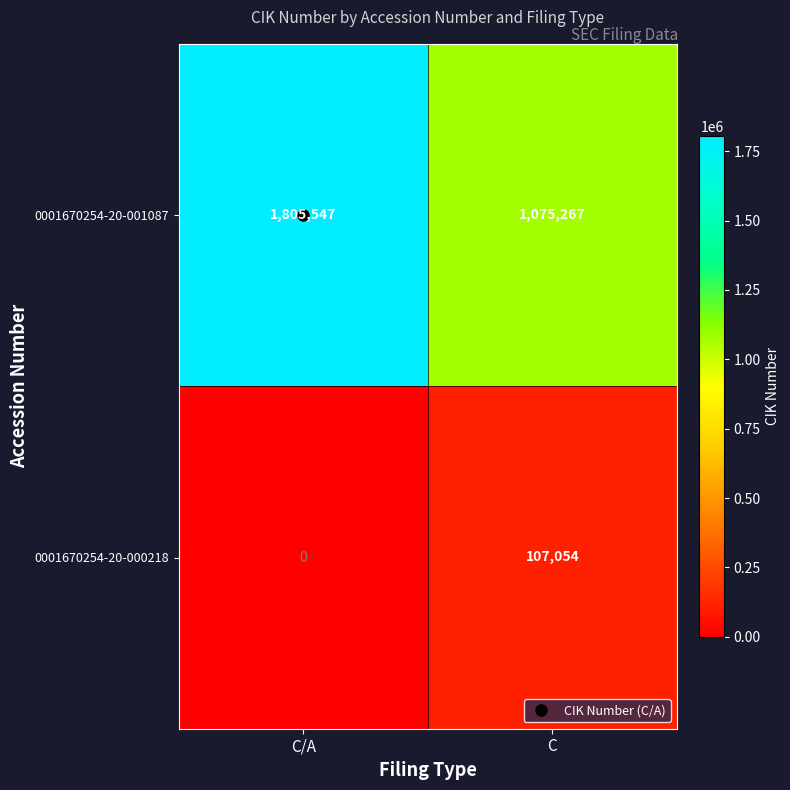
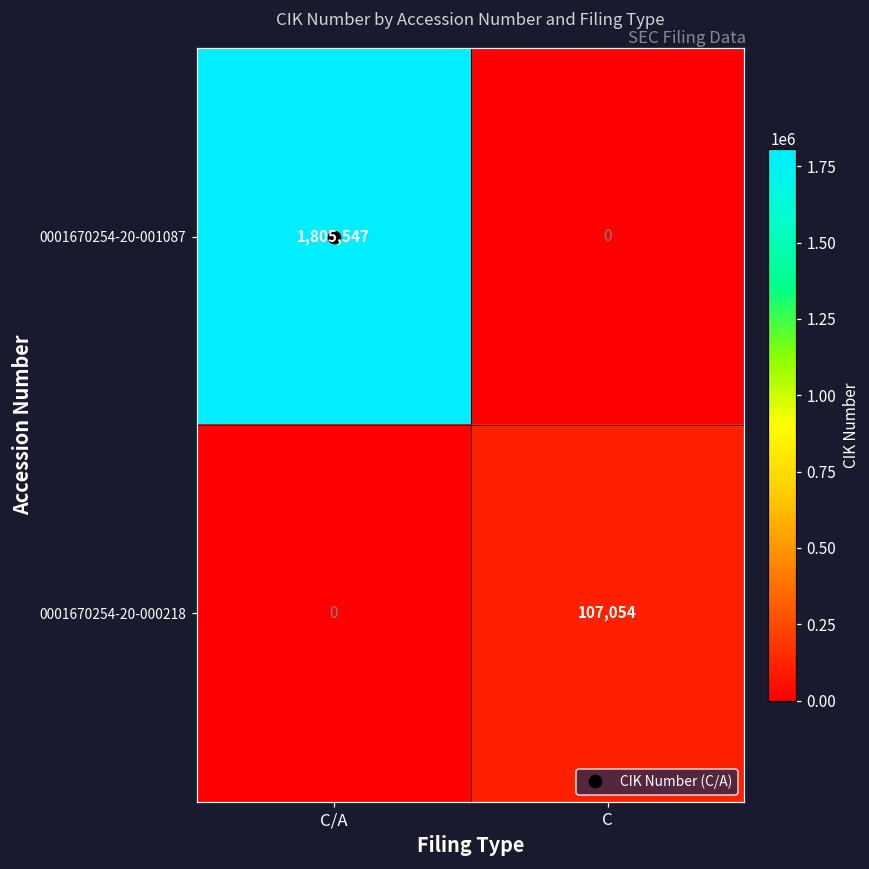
0001670254-20-001087, C: 1,075,267 -> 0
